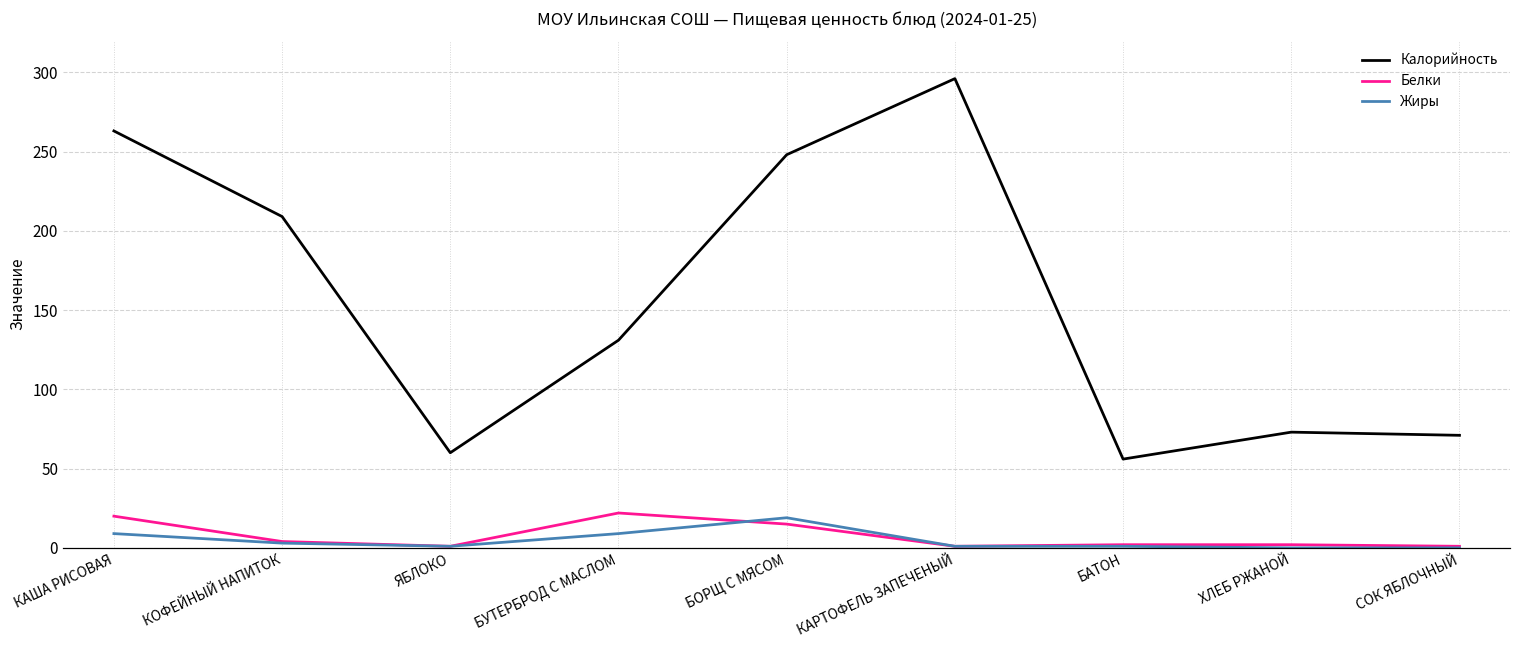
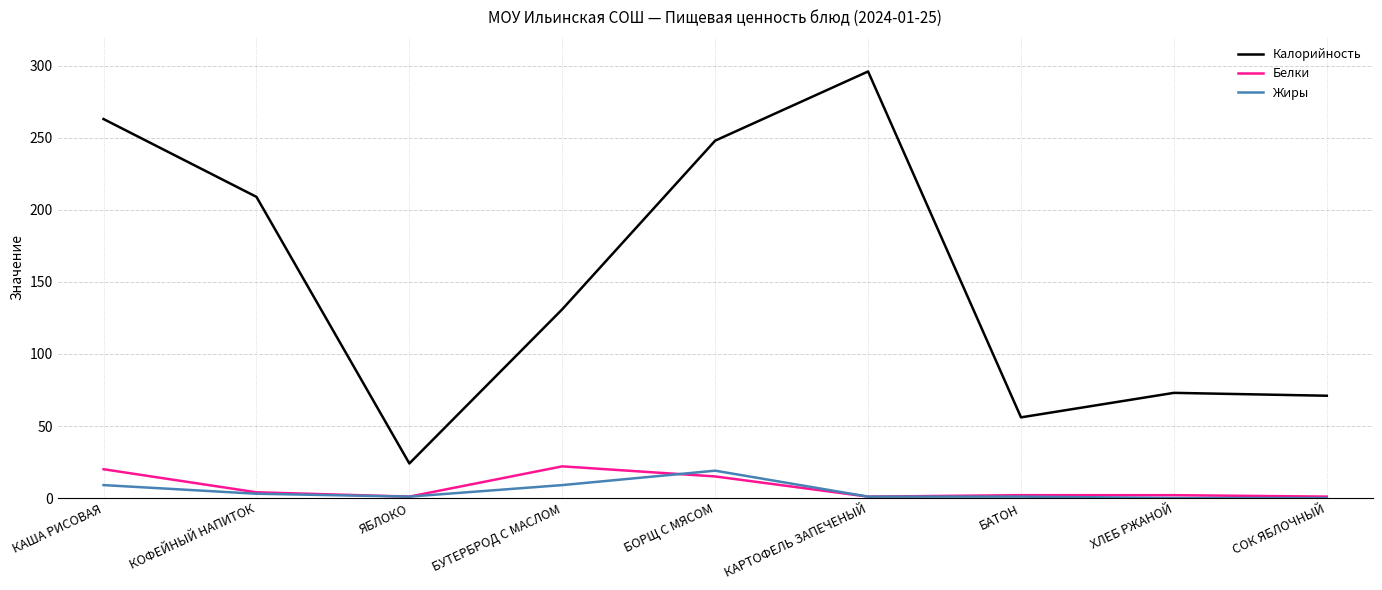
Калорийность, ЯБЛОКО: 60 -> 24
